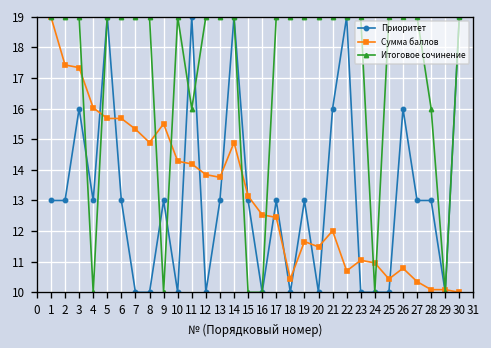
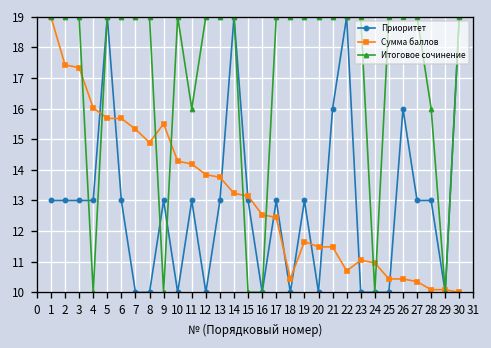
Приоритет, 3: 16.0 -> 13.0
Приоритет, 11: 19.0 -> 13.0
Сумма баллов, 14: 14.9 -> 13.2
Сумма баллов, 21: 12.0 -> 11.5
Сумма баллов, 26: 10.8 -> 10.4
